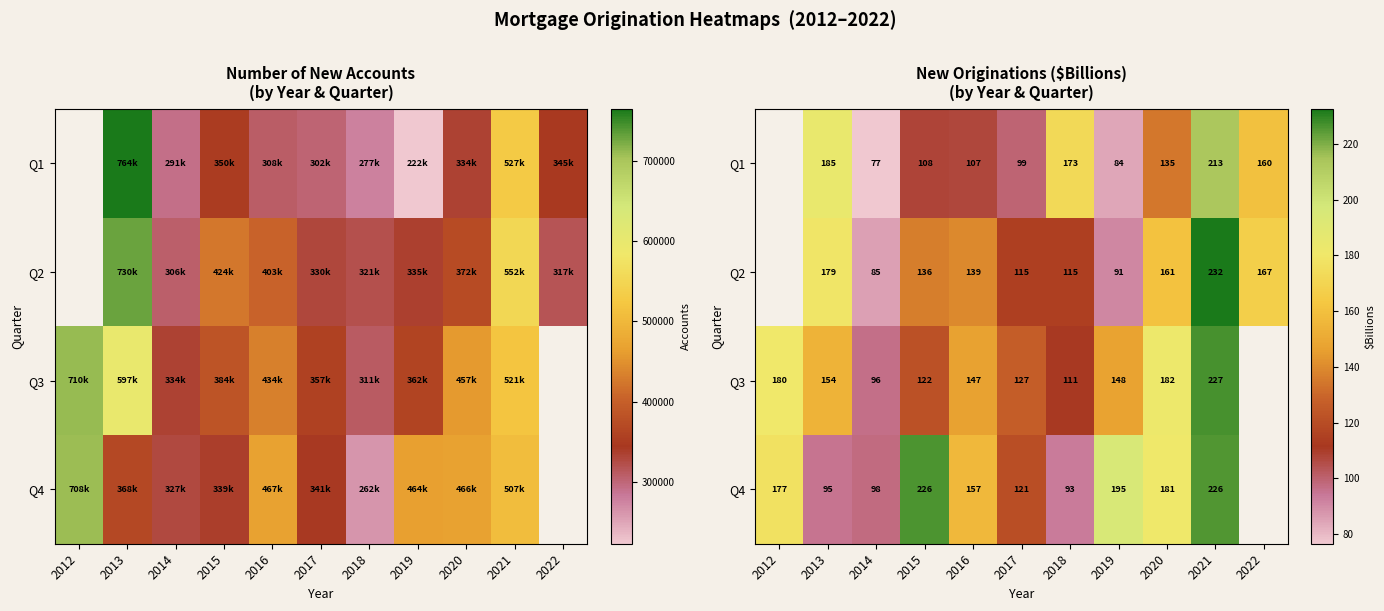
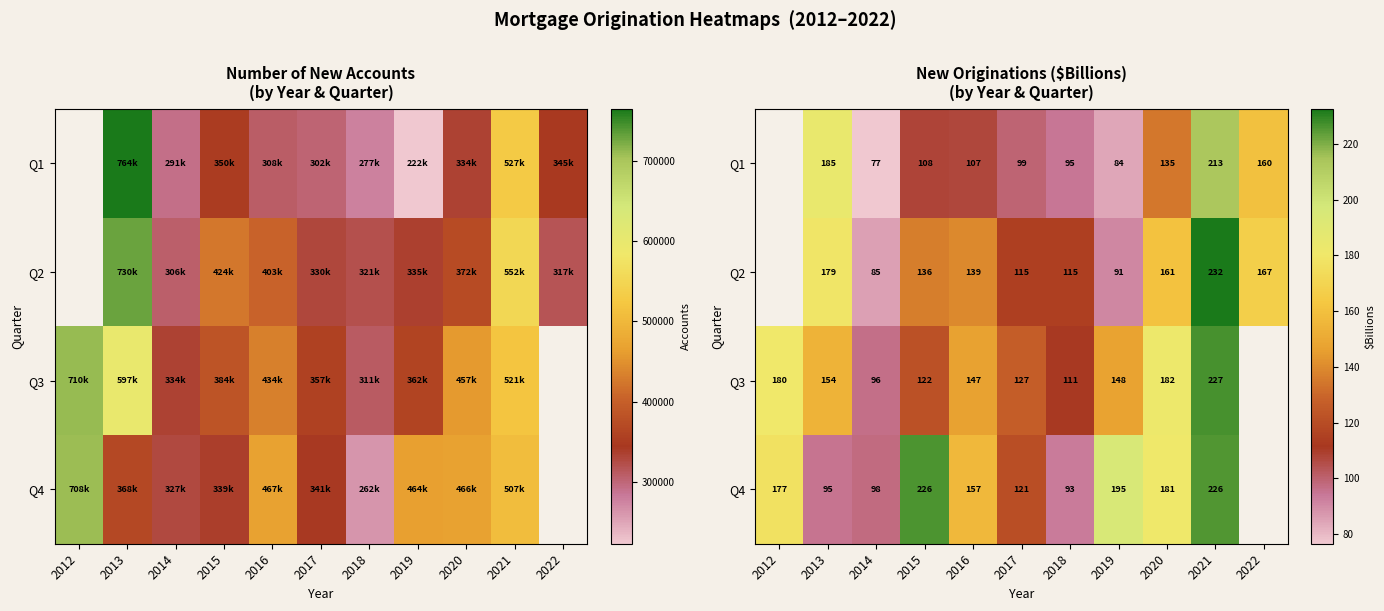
New Originations ($Billions) (by Year & Quarter), Q1, 2018: 173 -> 95
